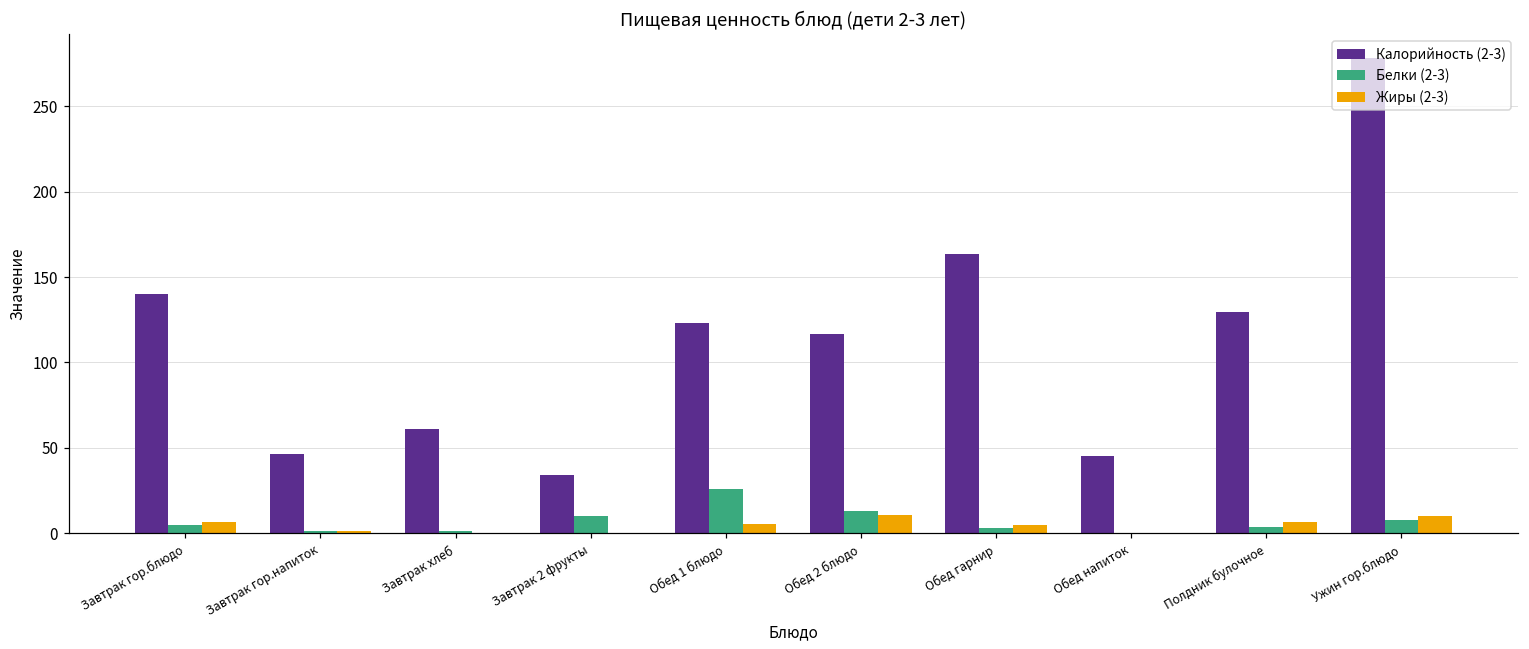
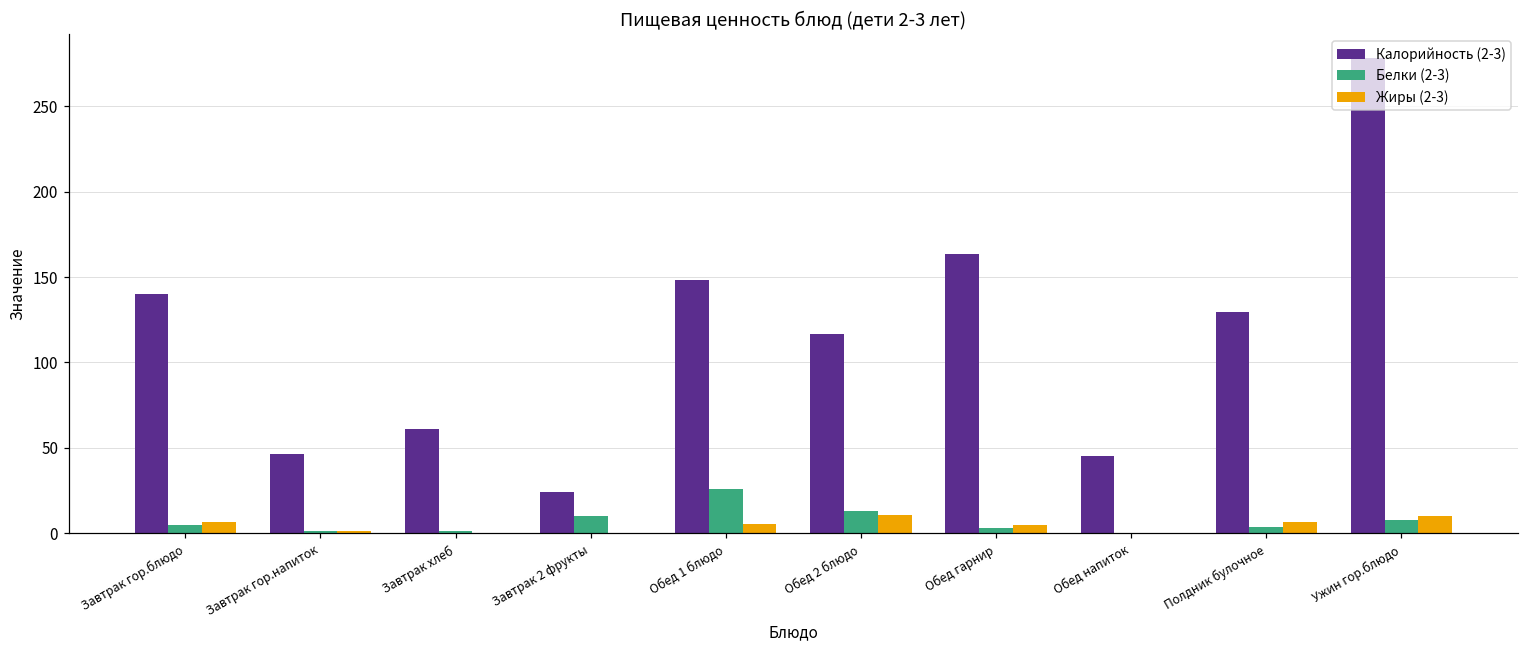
Калорийность (2-3), Завтрак 2 фрукты: 34 -> 24
Калорийность (2-3), Обед 1 блюдо: 123 -> 148
